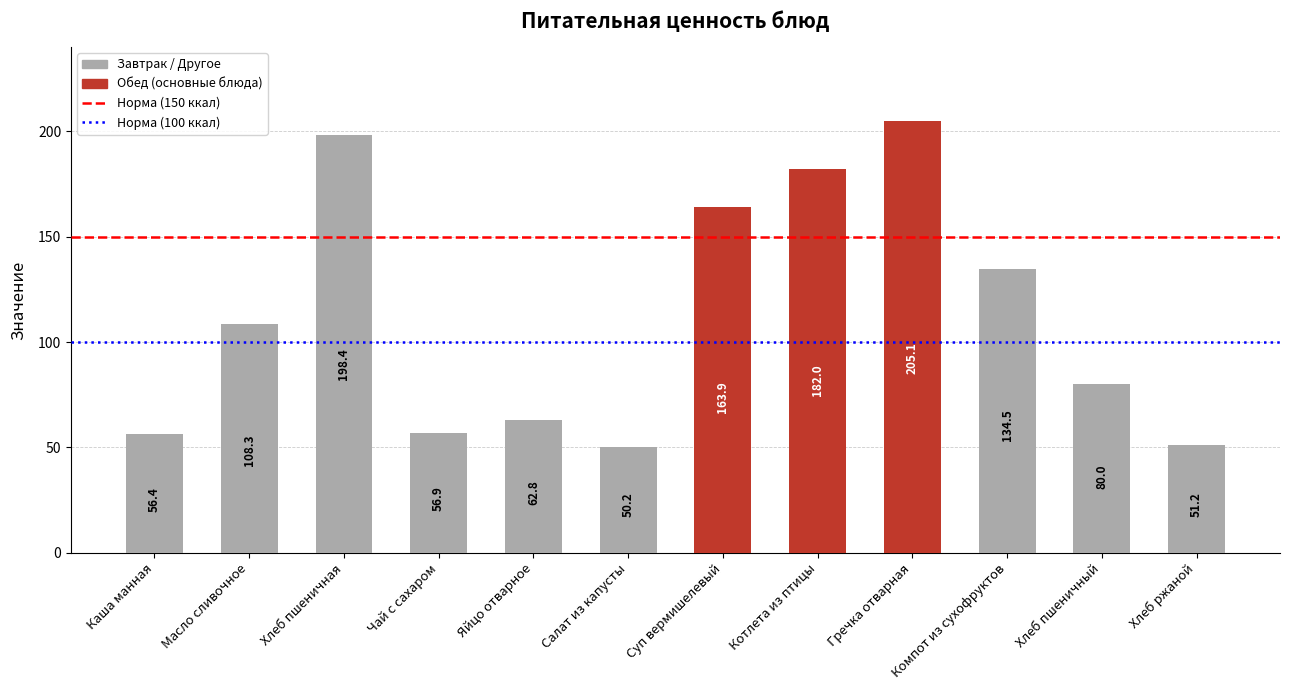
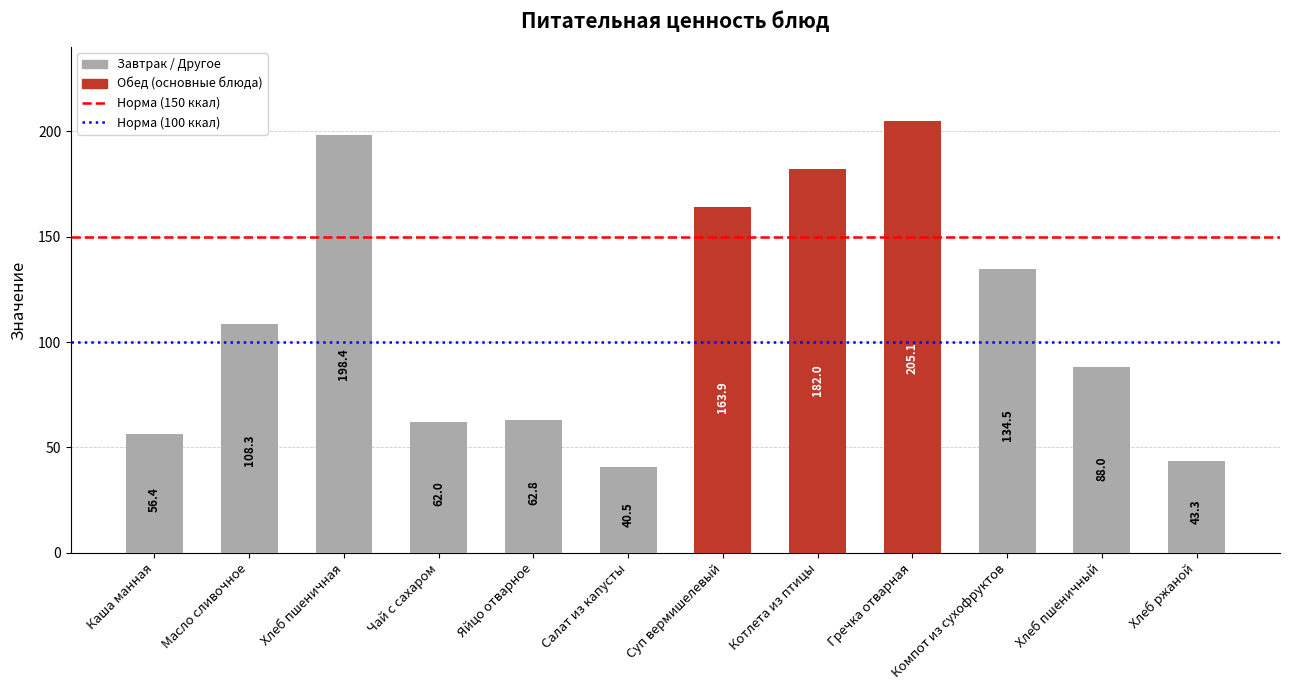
Чай с сахаром: 56.9 -> 62.0
Салат из капусты: 50.2 -> 40.5
Хлеб пшеничный: 80.0 -> 88.0
Хлеб ржаной: 51.2 -> 43.3
